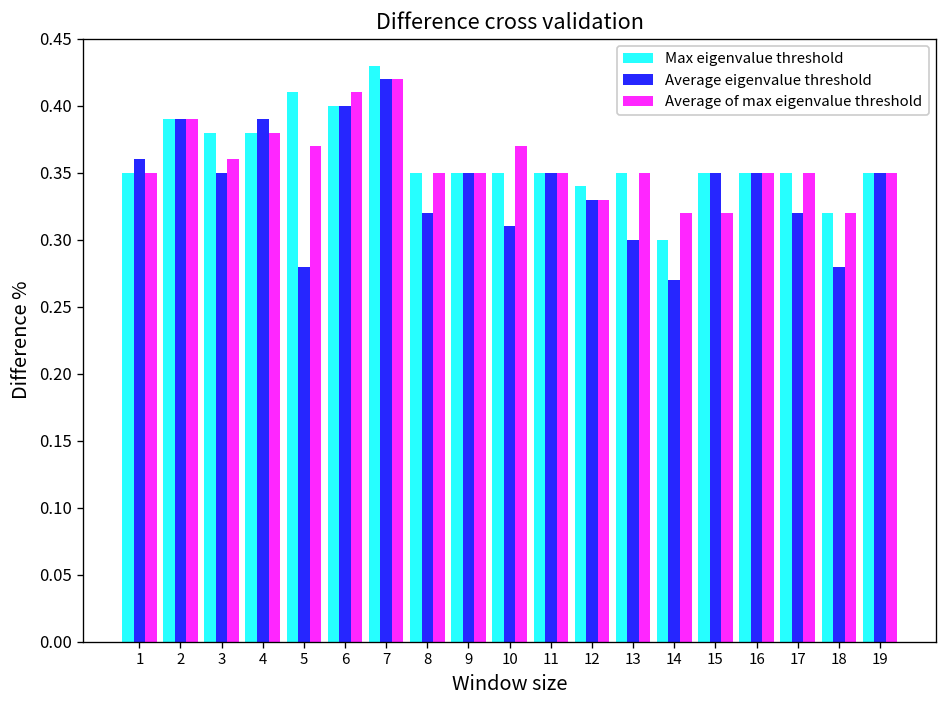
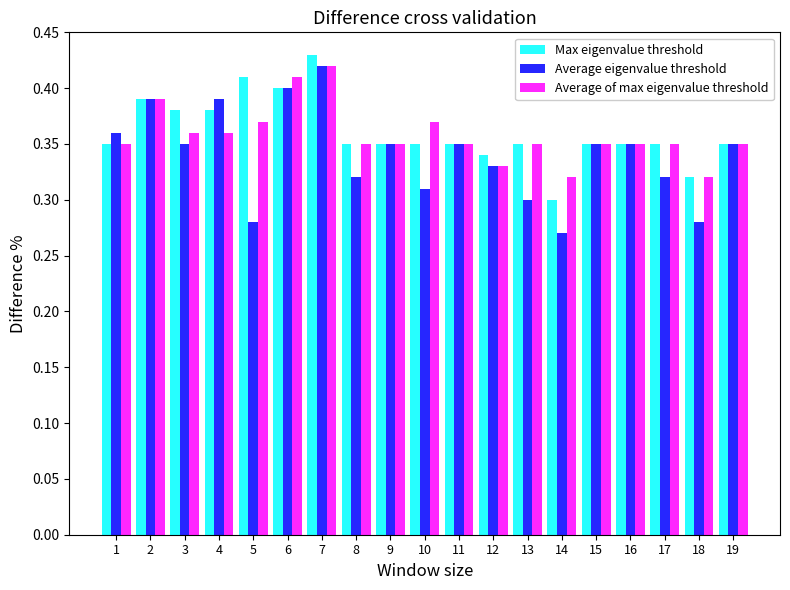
Average of max eigenvalue threshold, 4: 0.38 -> 0.36
Average of max eigenvalue threshold, 15: 0.32 -> 0.35
